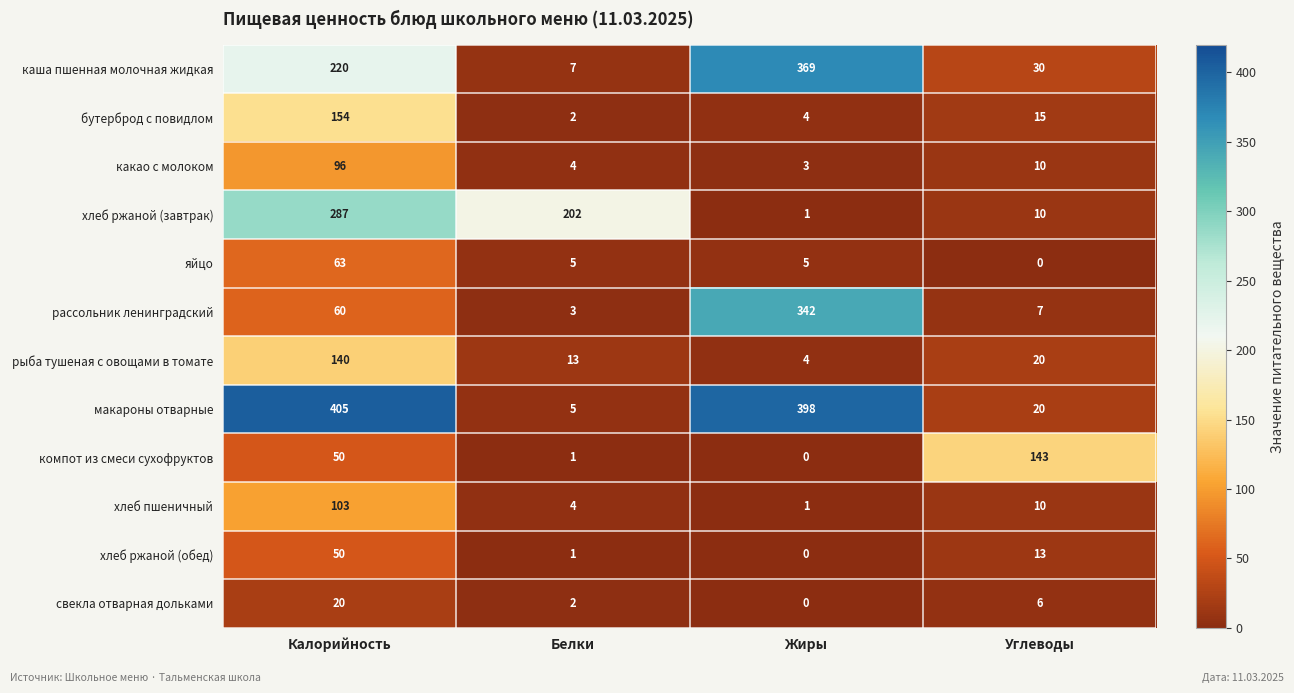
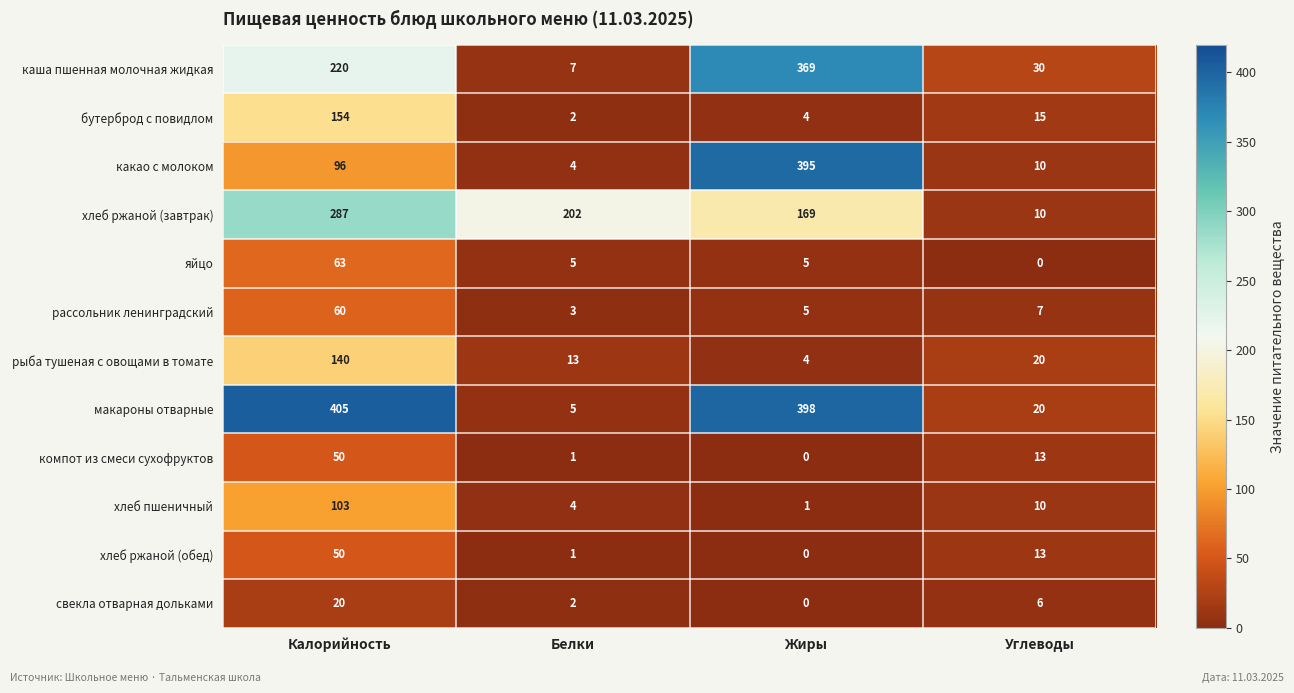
какао с молоком, Жиры: 3 -> 395
хлеб ржаной (завтрак), Жиры: 1 -> 169
рассольник ленинградский, Жиры: 342 -> 5
компот из смеси сухофруктов, Углеводы: 143 -> 13
